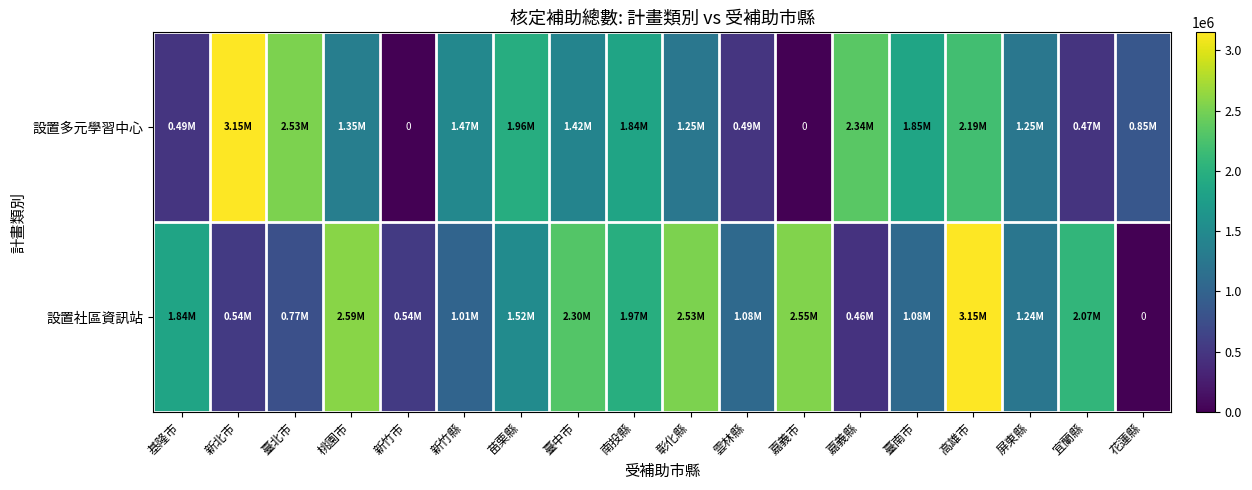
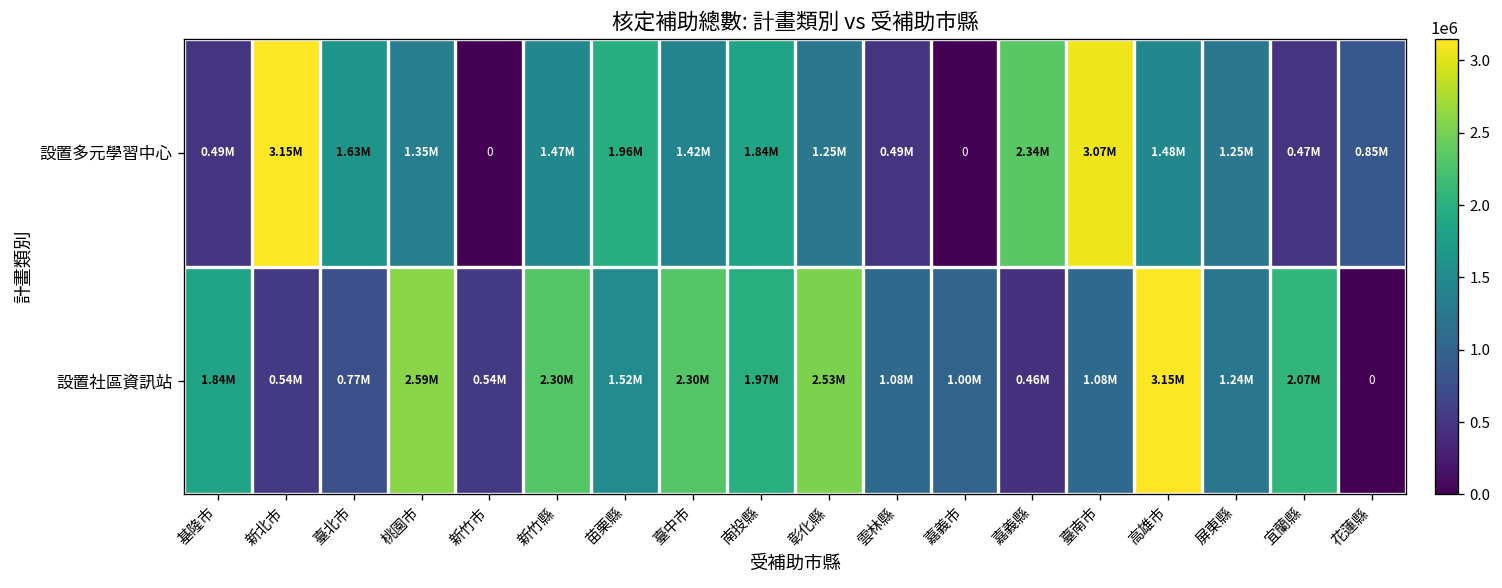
設置多元學習中心, 臺北市: 2.53M -> 1.63M
設置多元學習中心, 臺南市: 1.85M -> 3.07M
設置多元學習中心, 高雄市: 2.19M -> 1.48M
設置社區資訊站, 新竹縣: 1.01M -> 2.30M
設置社區資訊站, 嘉義市: 2.55M -> 1.00M
